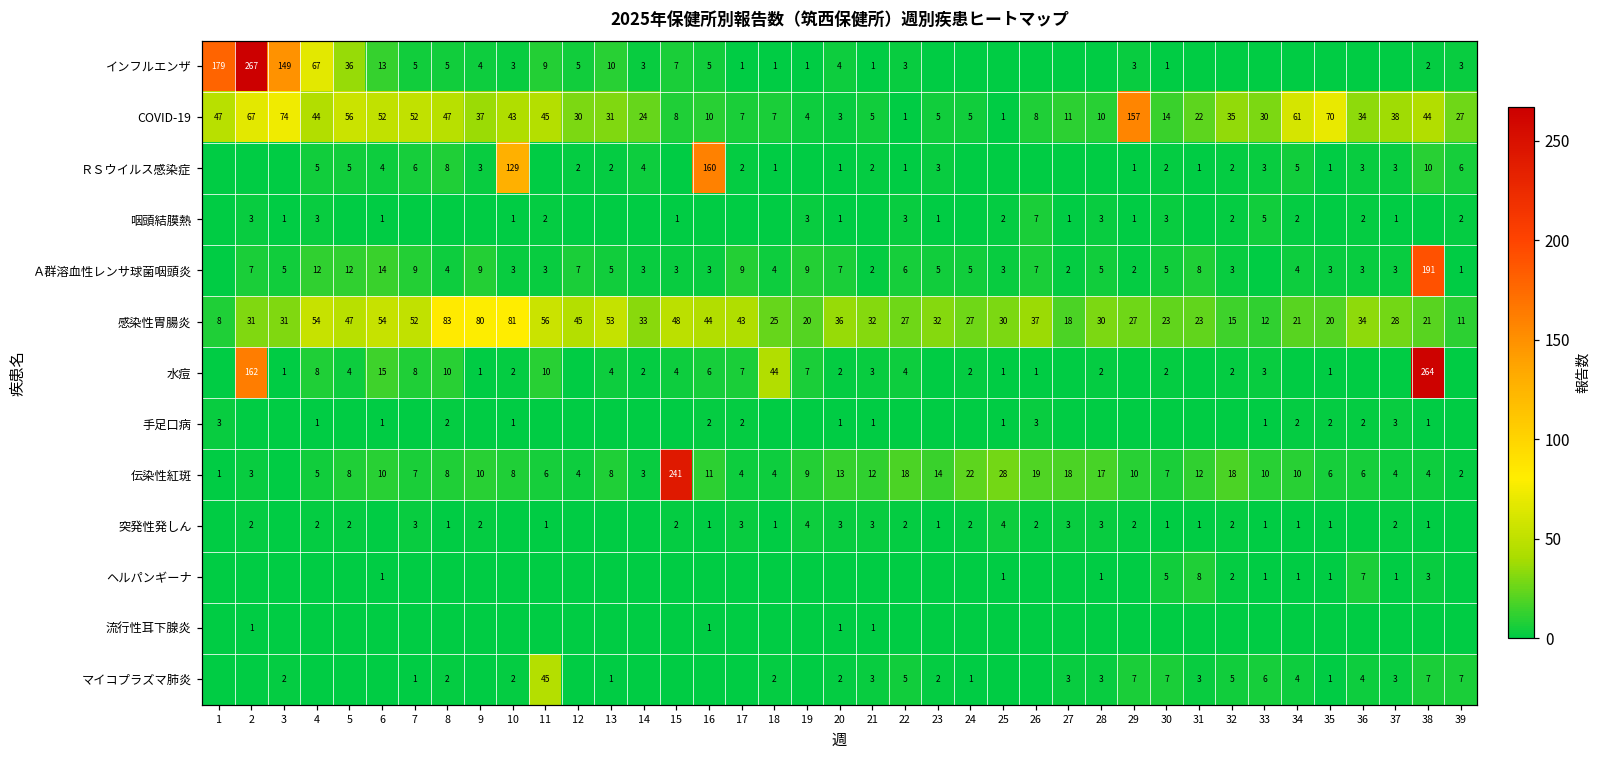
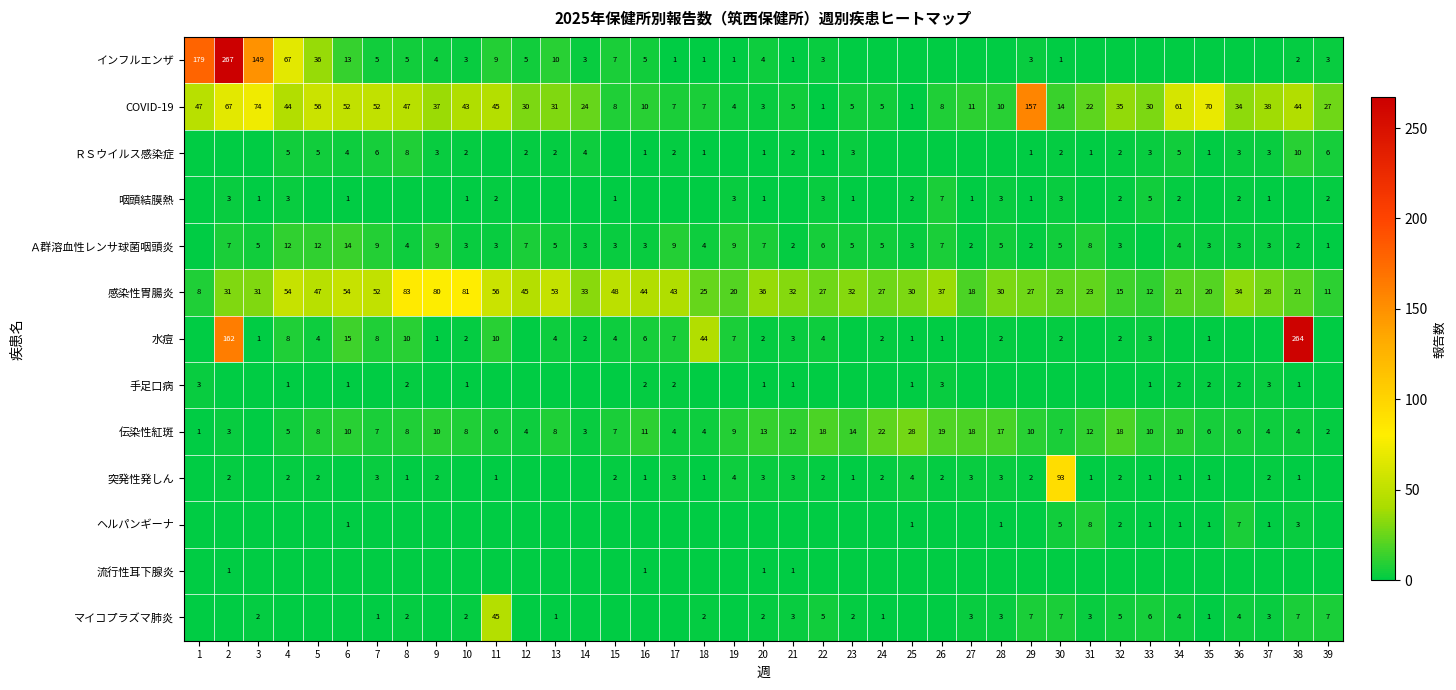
ＲＳウイルス感染症, 10: 129 -> 2
ＲＳウイルス感染症, 16: 160 -> 1
Ａ群溶血性レンサ球菌咽頭炎, 38: 191 -> 2
伝染性紅斑, 15: 241 -> 7
突発性発しん, 30: 1 -> 93
